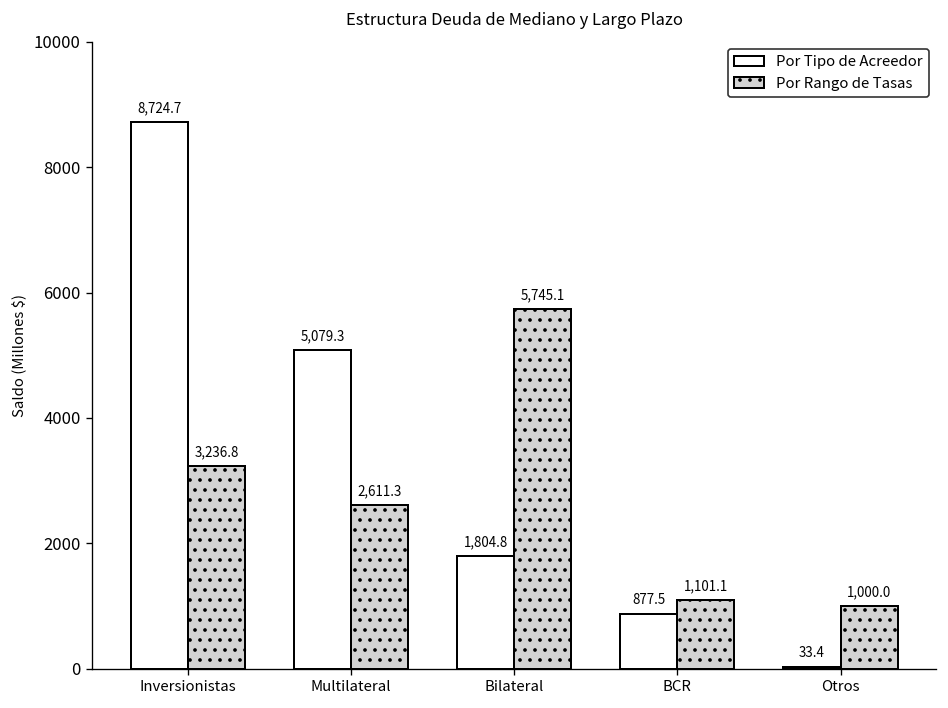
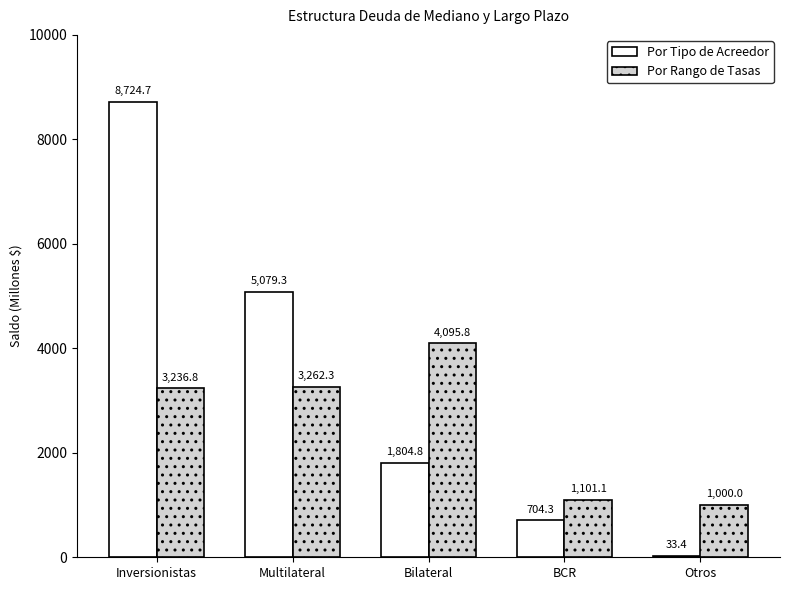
Por Rango de Tasas, Multilateral: 2,611.3 -> 3,262.3
Por Rango de Tasas, Bilateral: 5,745.1 -> 4,095.8
Por Tipo de Acreedor, BCR: 877.5 -> 704.3
